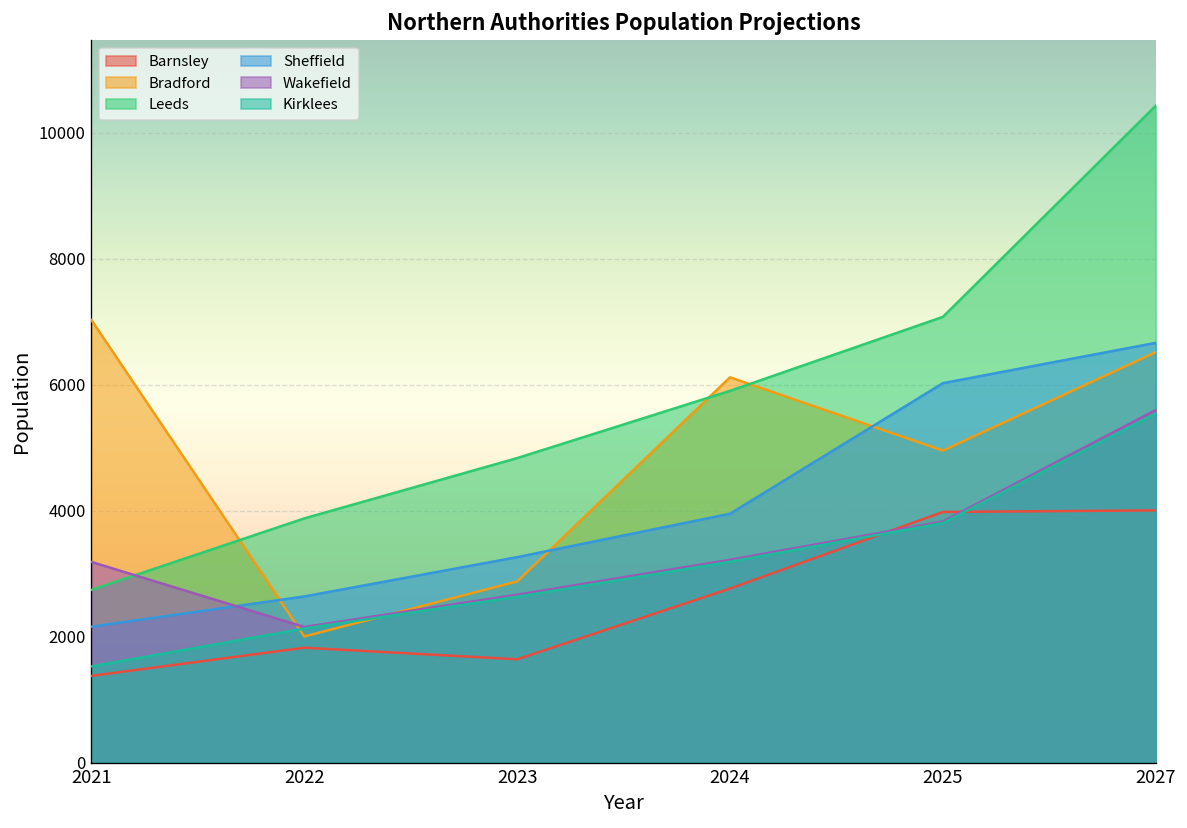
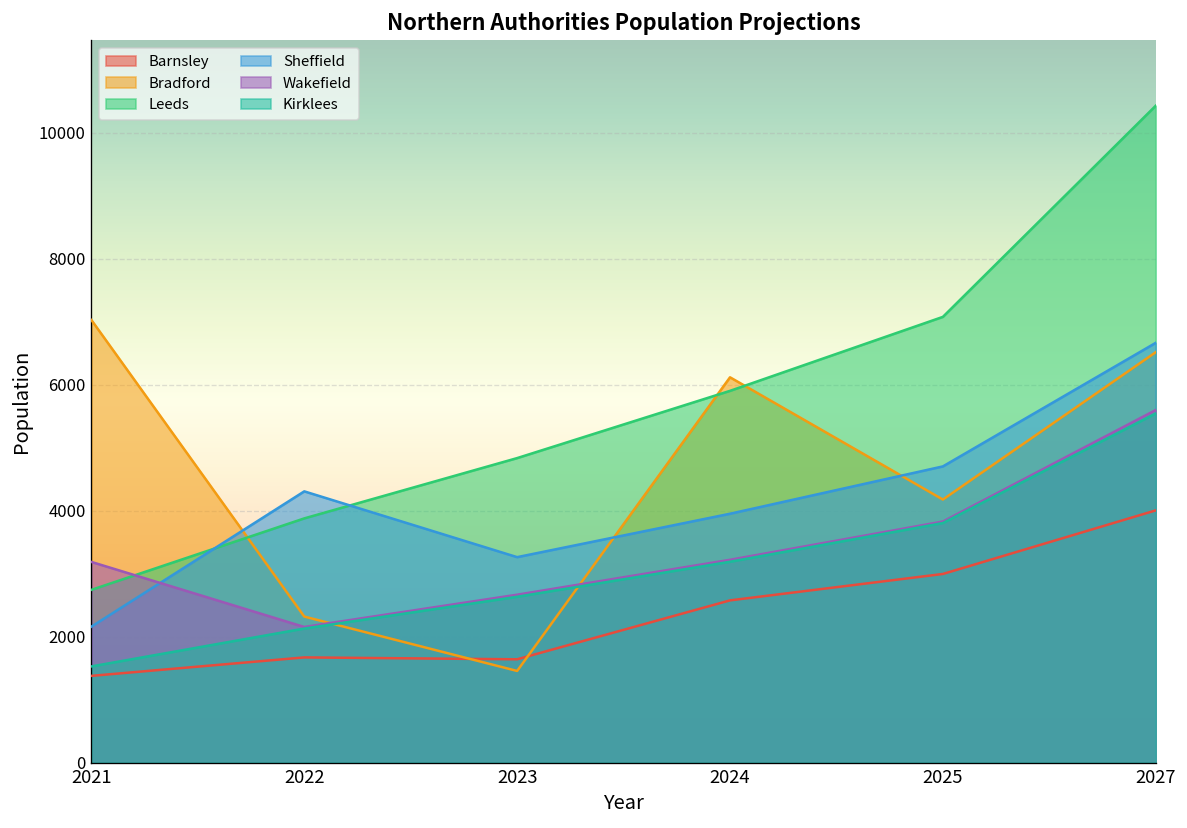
Barnsley, 2022: 1800 -> 1700
Bradford, 2022: 2000 -> 2300
Sheffield, 2022: 2600 -> 4300
Bradford, 2023: 2900 -> 1500
Barnsley, 2024: 2800 -> 2600
Barnsley, 2025: 4000 -> 3000
Bradford, 2025: 5000 -> 4200
Sheffield, 2025: 6000 -> 4700
